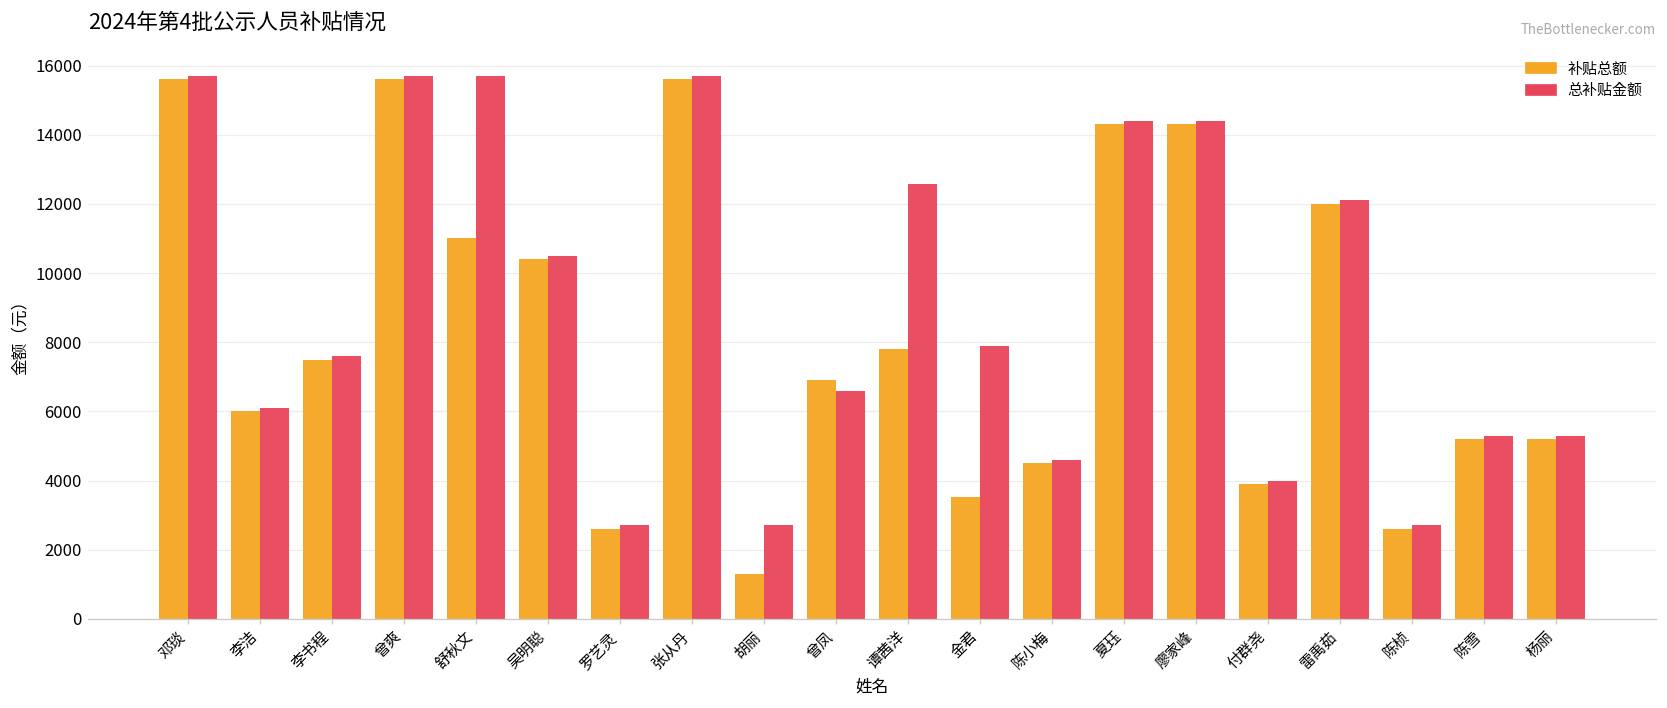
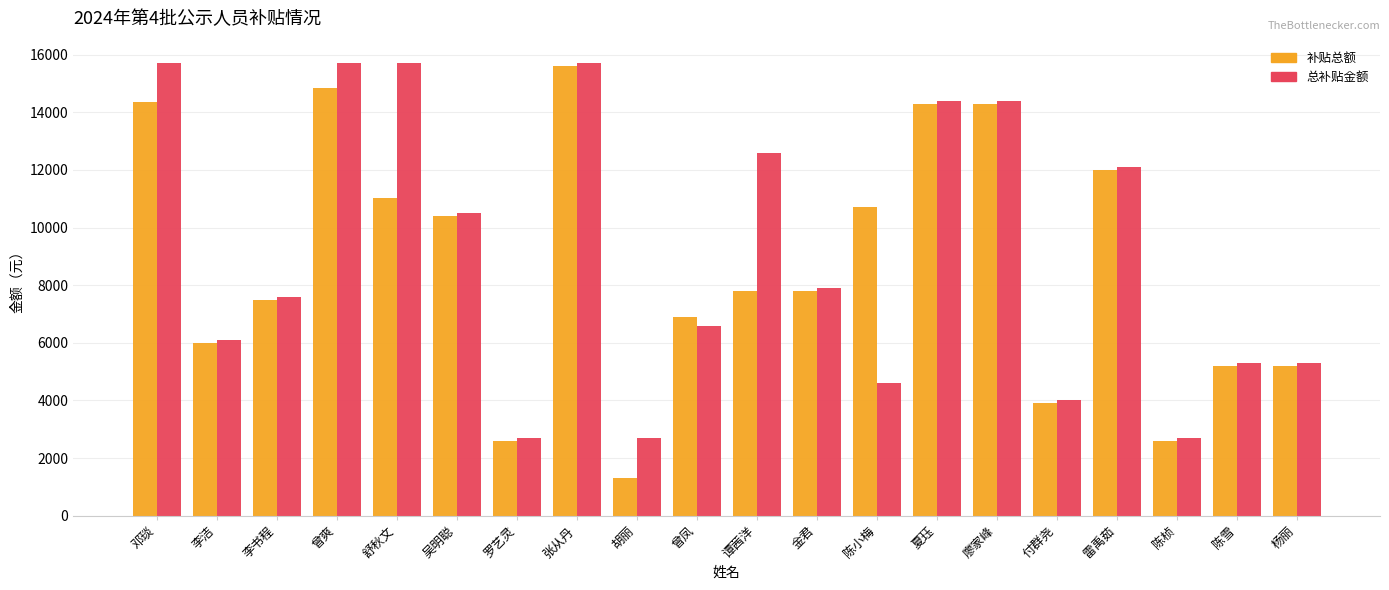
补贴总额, 邓琰: 15600 -> 14400
补贴总额, 曾爽: 15600 -> 14900
补贴总额, 金君: 3500 -> 7800
补贴总额, 陈小梅: 4500 -> 10700
